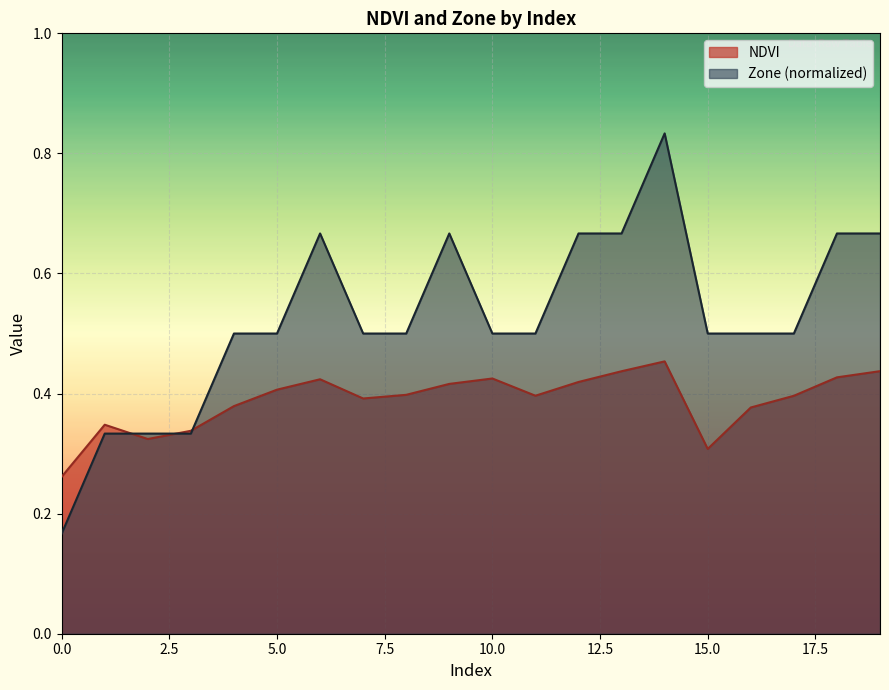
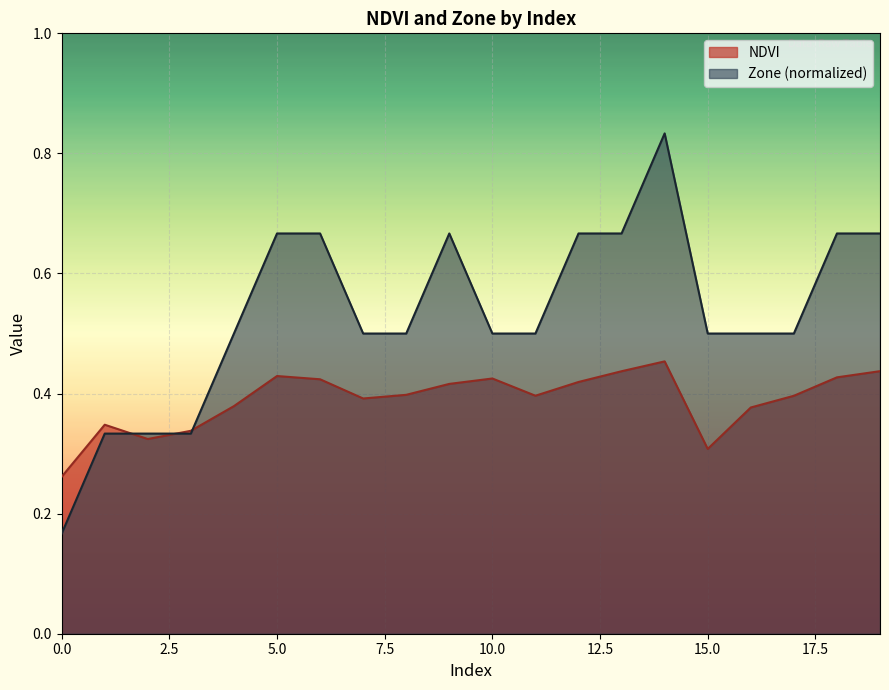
NDVI, 5.0: 0.41 -> 0.43
Zone (normalized), 5.0: 0.50 -> 0.67
